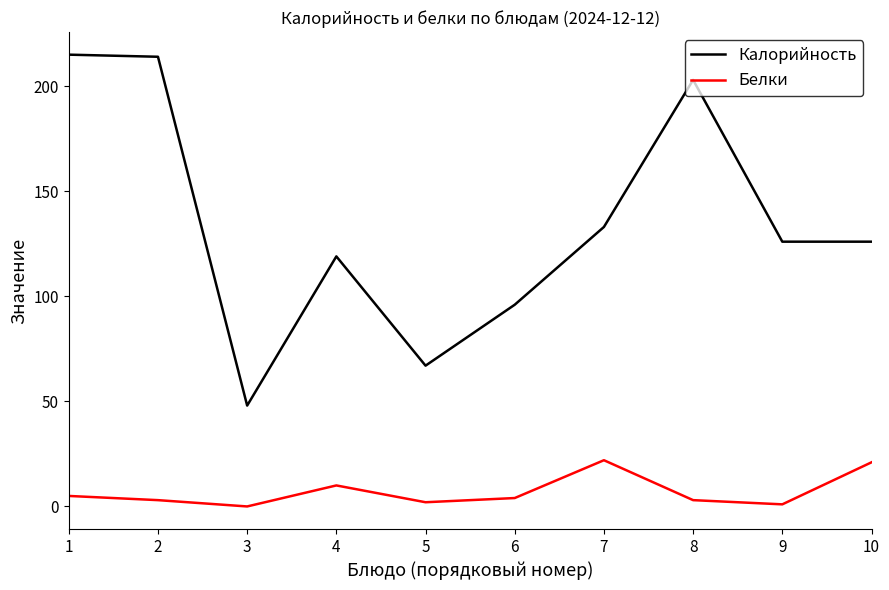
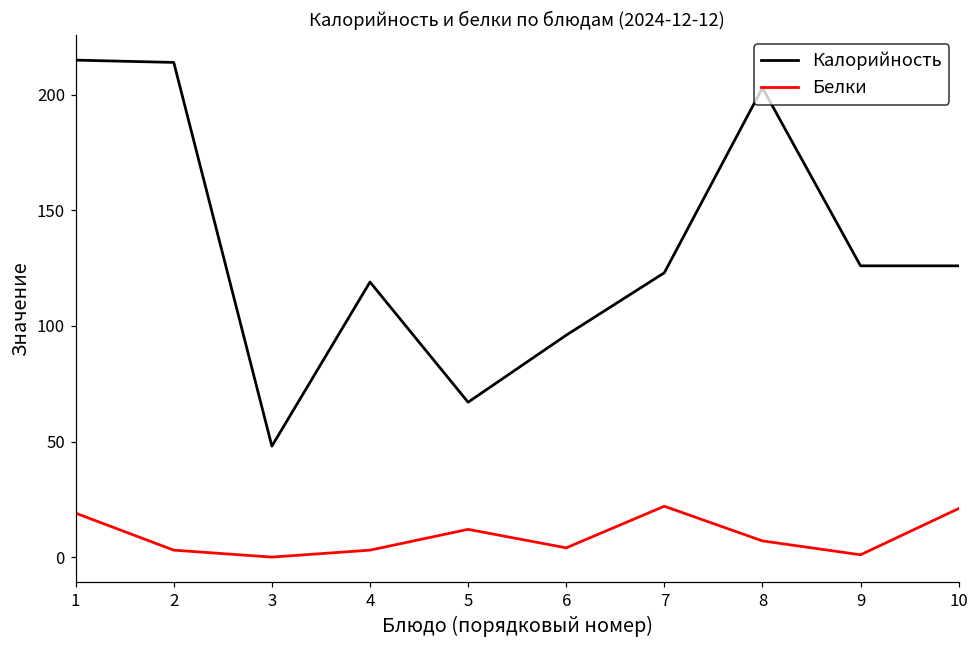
Белки, 1: 5 -> 19
Белки, 4: 10 -> 3
Белки, 5: 2 -> 12
Калорийность, 7: 133 -> 123
Белки, 8: 3 -> 7
